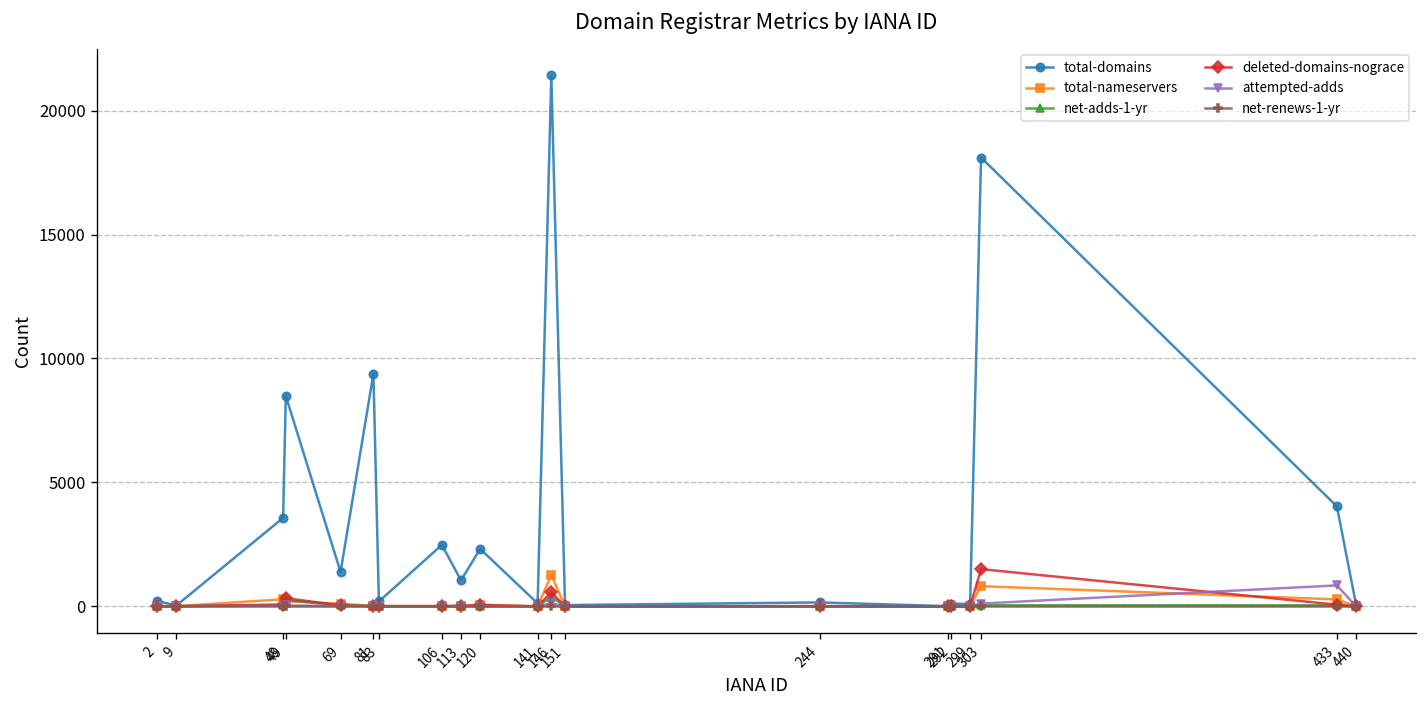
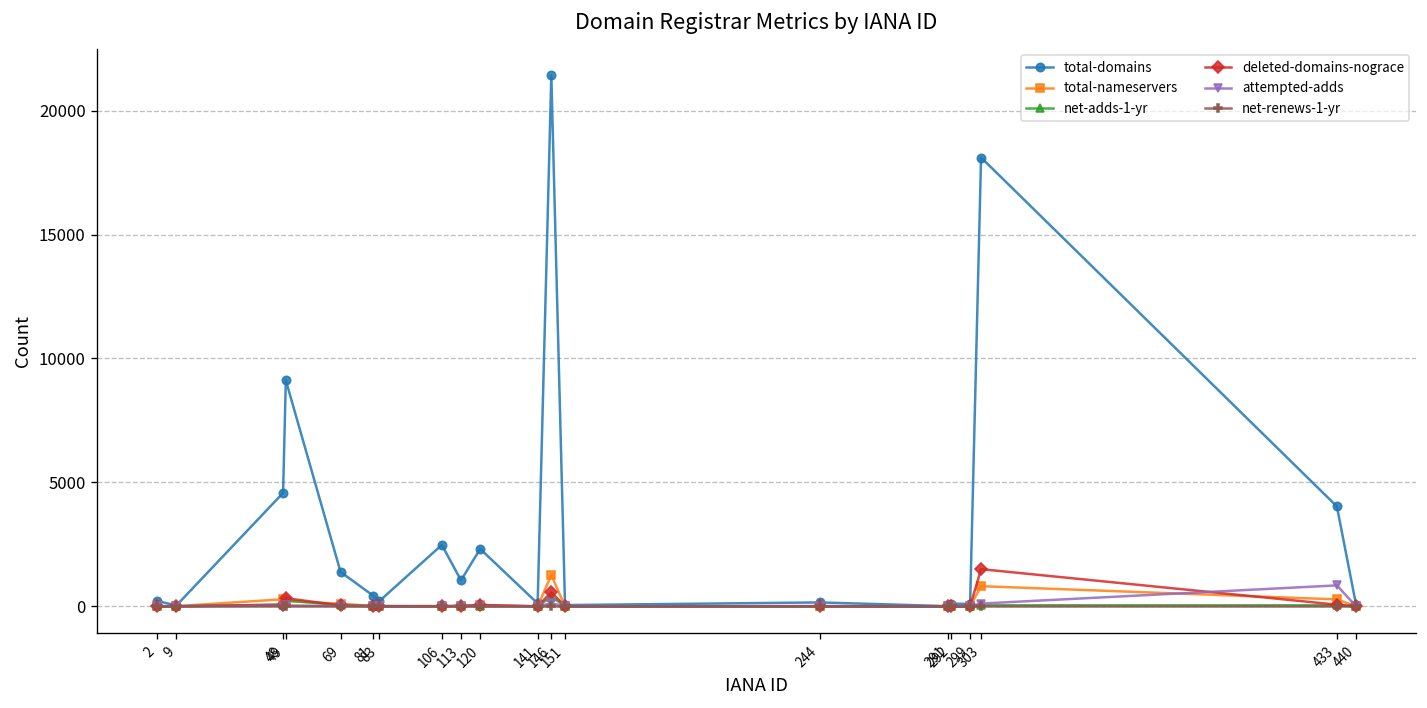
total-domains, 48: 3600 -> 4600
total-domains, 49: 8500 -> 9100
total-domains, 81: 9400 -> 400
